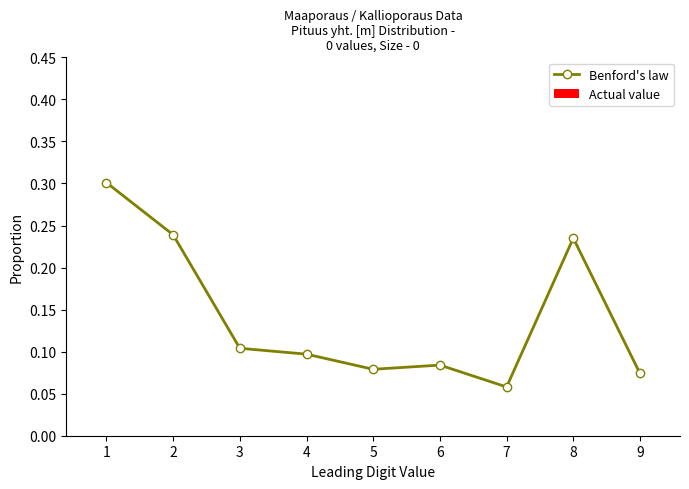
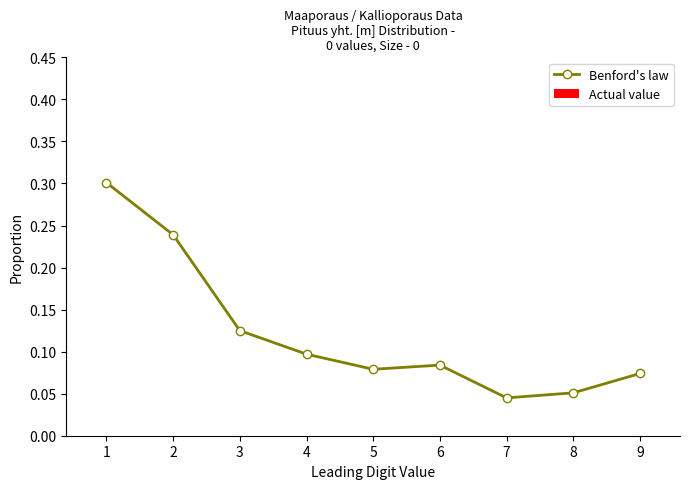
Benford's law, 3: 0.10 -> 0.13
Benford's law, 7: 0.06 -> 0.05
Benford's law, 8: 0.24 -> 0.05
